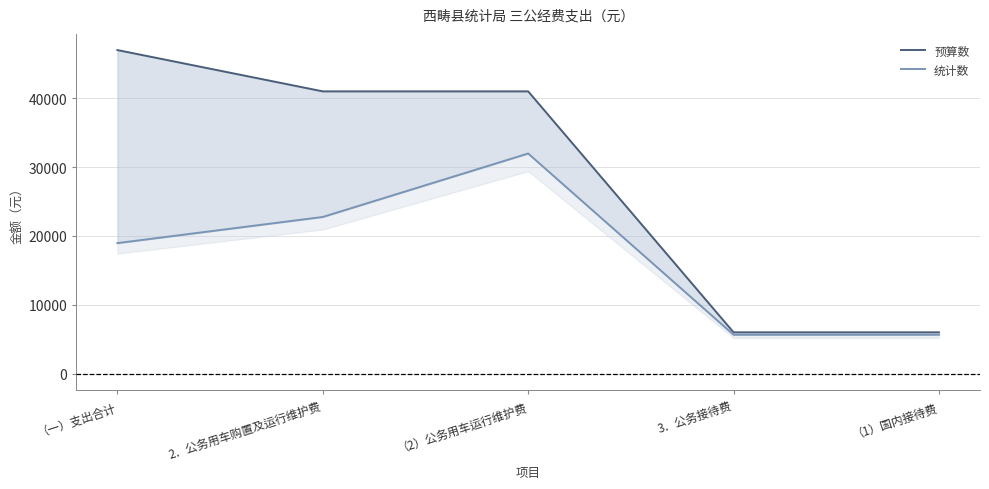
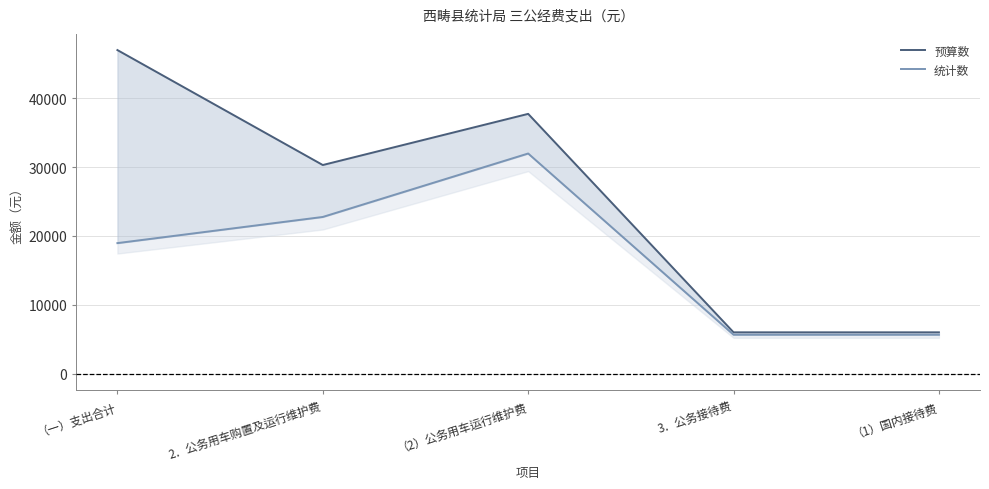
预算数, 2．公务用车购置及运行维护费: 41000 -> 30000
预算数, （2）公务用车运行维护费: 41000 -> 38000
